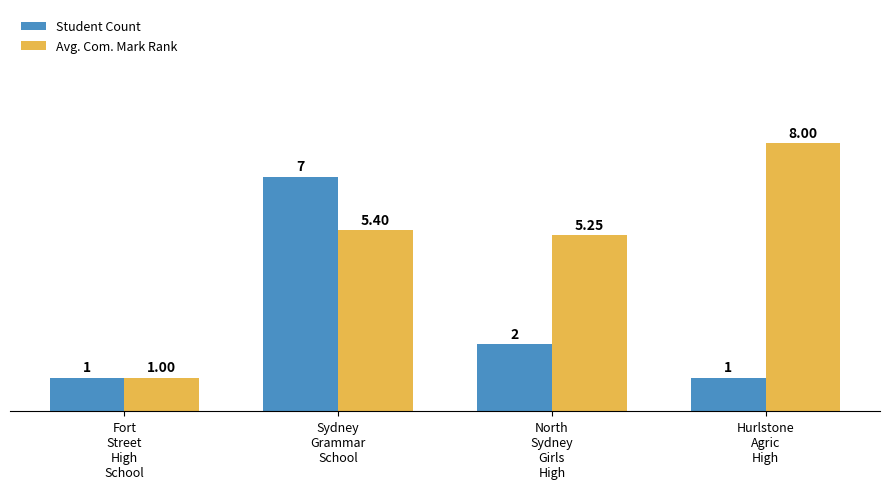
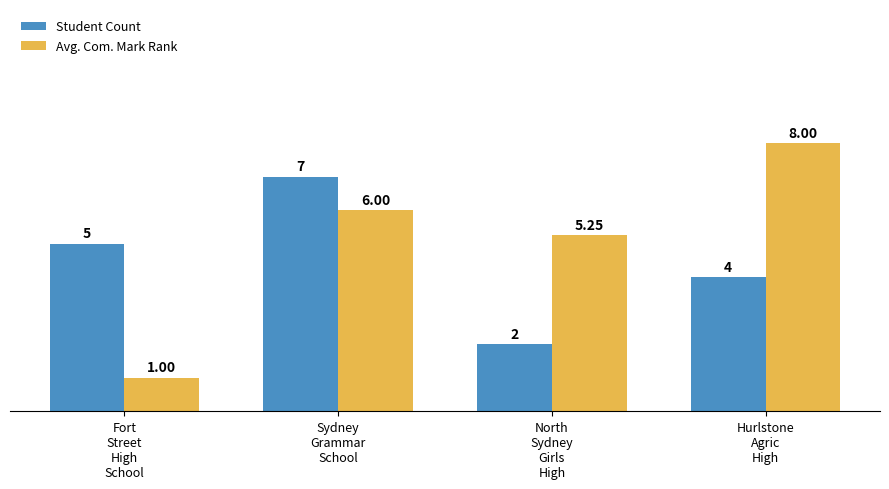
Student Count, Fort Street High School: 1 -> 5
Avg. Com. Mark Rank, Sydney Grammar School: 5.40 -> 6.00
Student Count, Hurlstone Agric High: 1 -> 4
